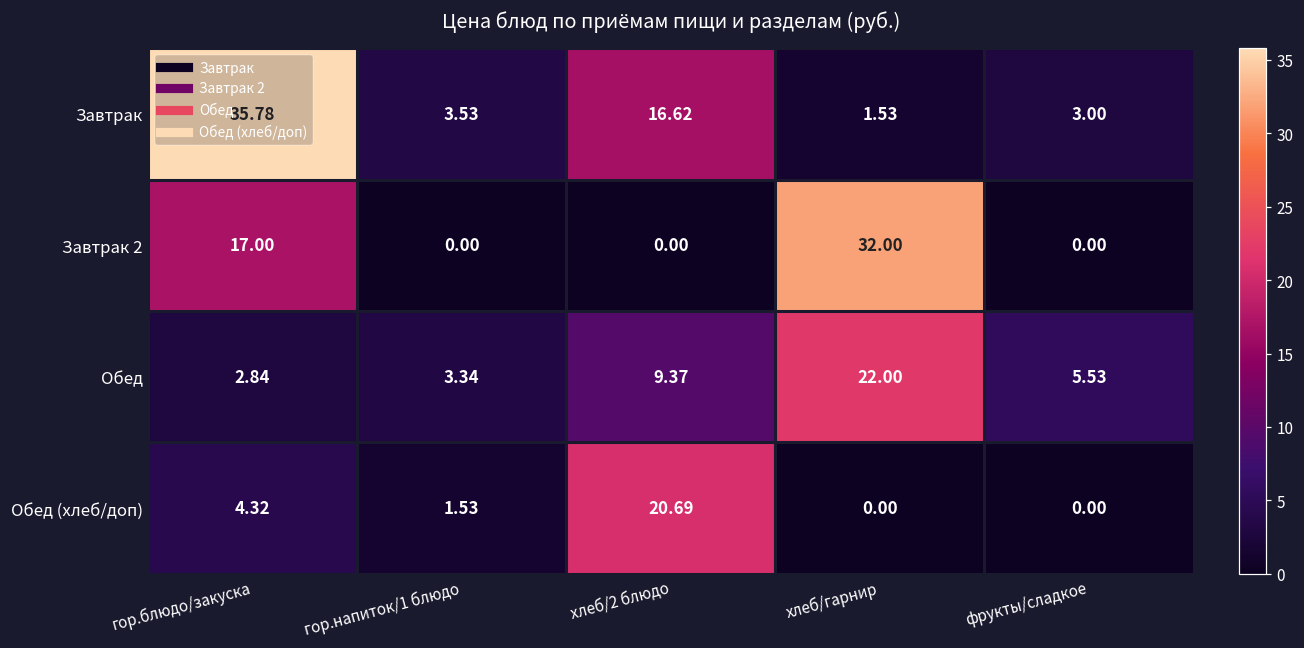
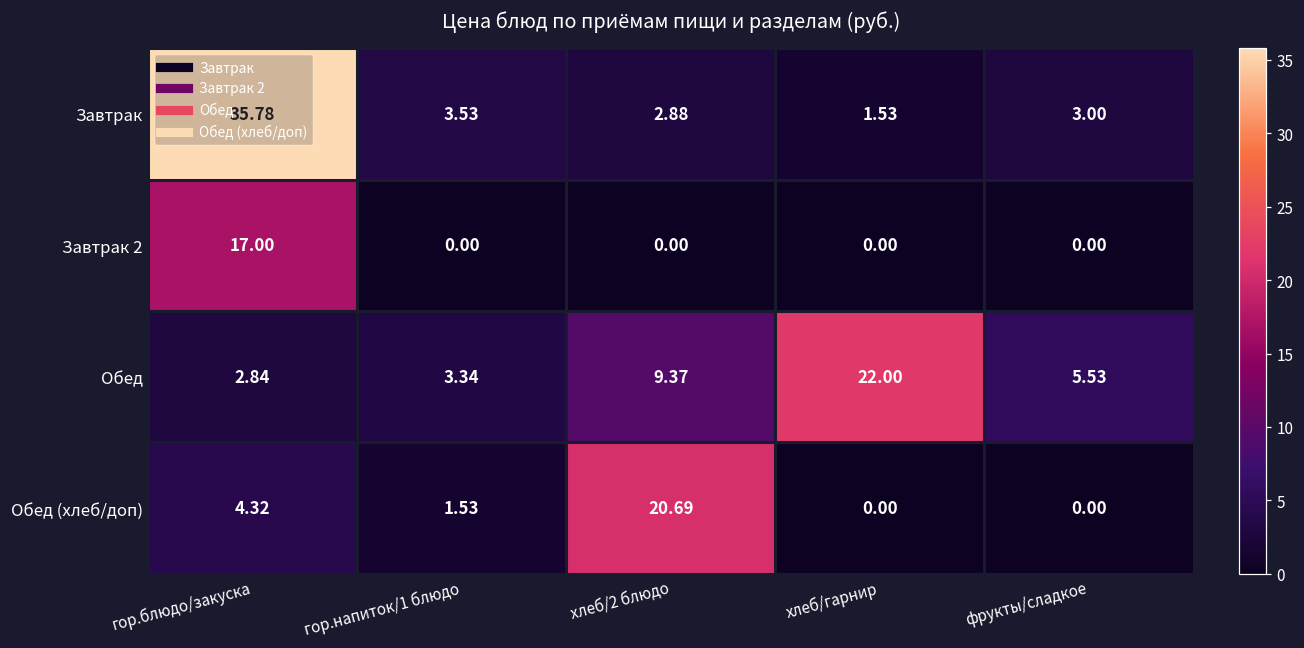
Завтрак, хлеб/2 блюдо: 16.62 -> 2.88
Завтрак 2, хлеб/гарнир: 32.00 -> 0.00
